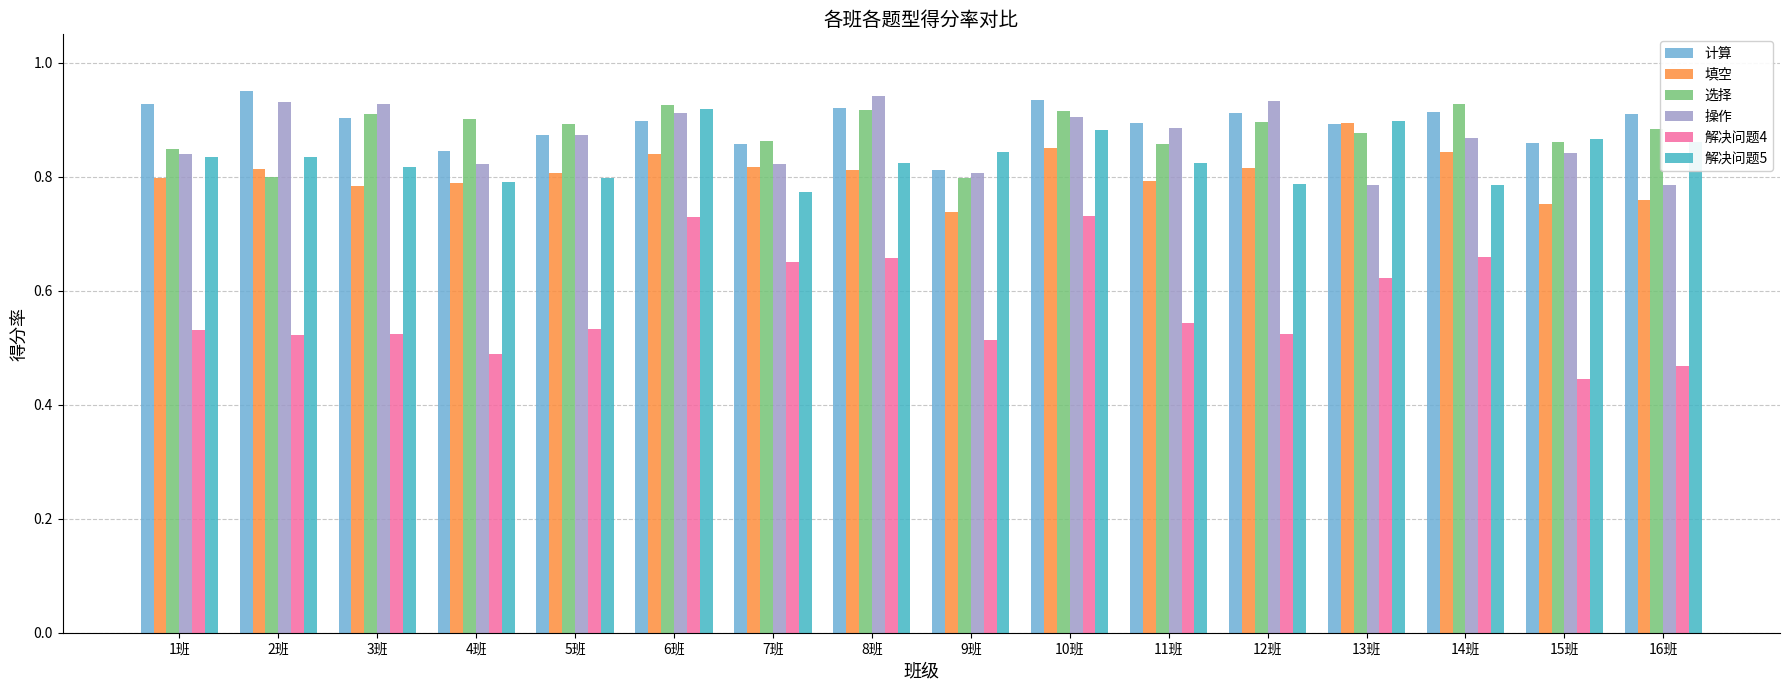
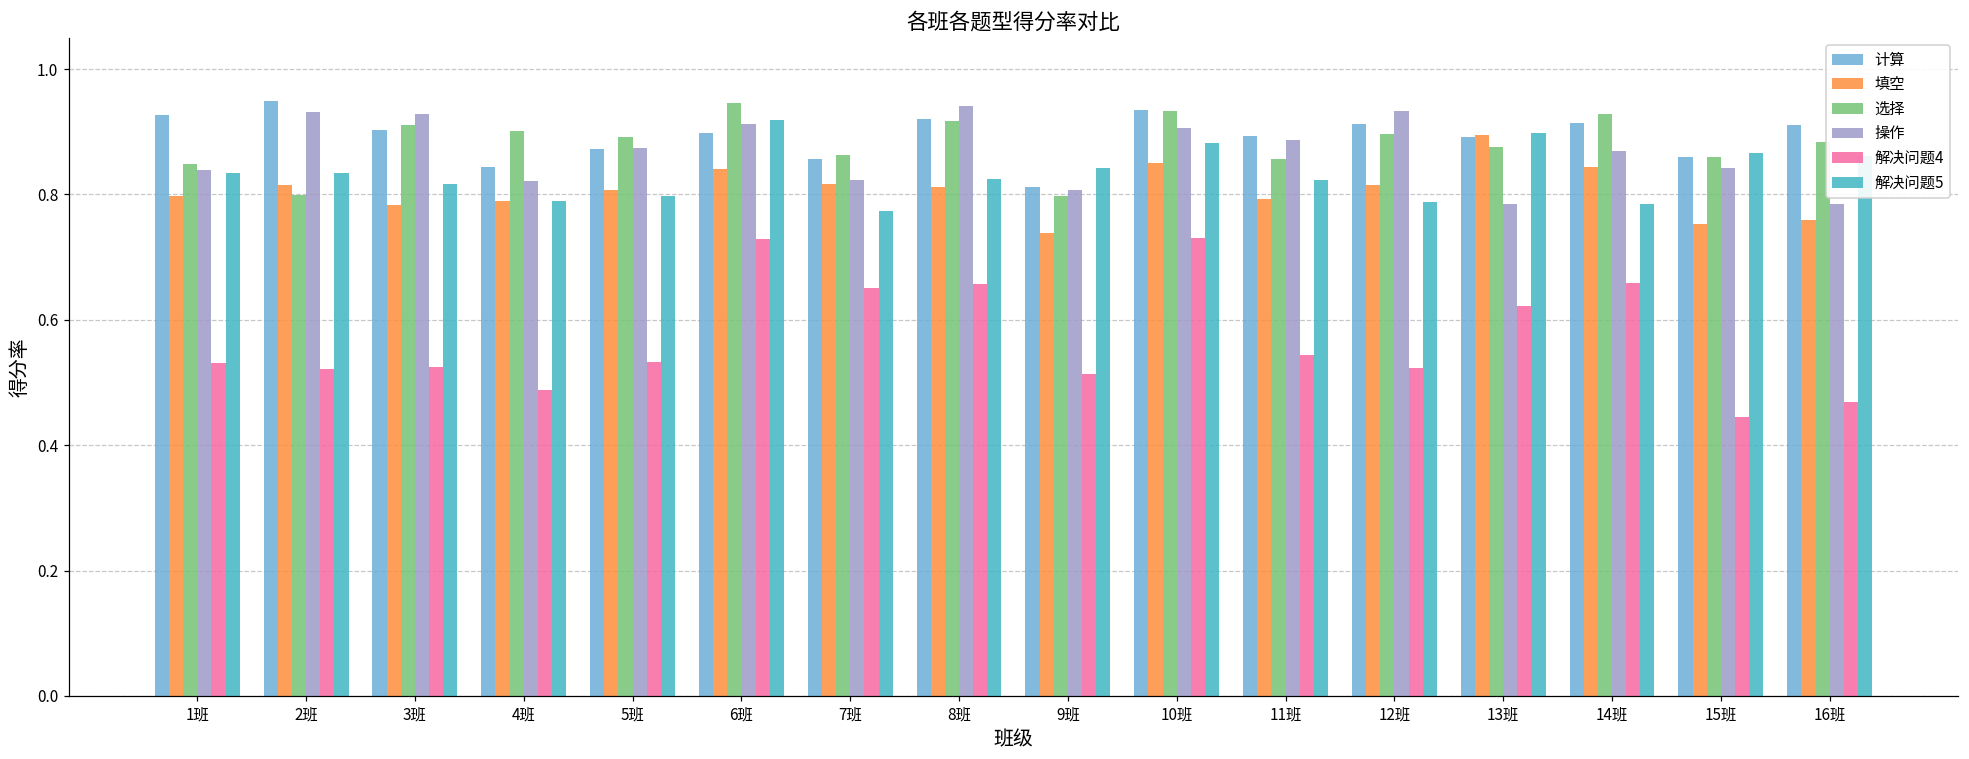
选择, 6班: 0.93 -> 0.95
选择, 10班: 0.92 -> 0.93
